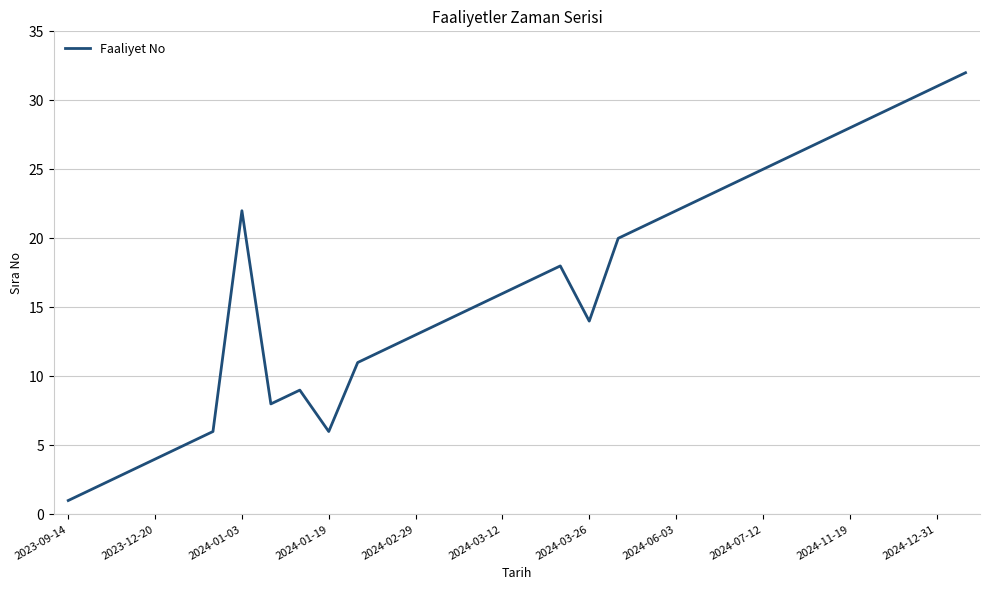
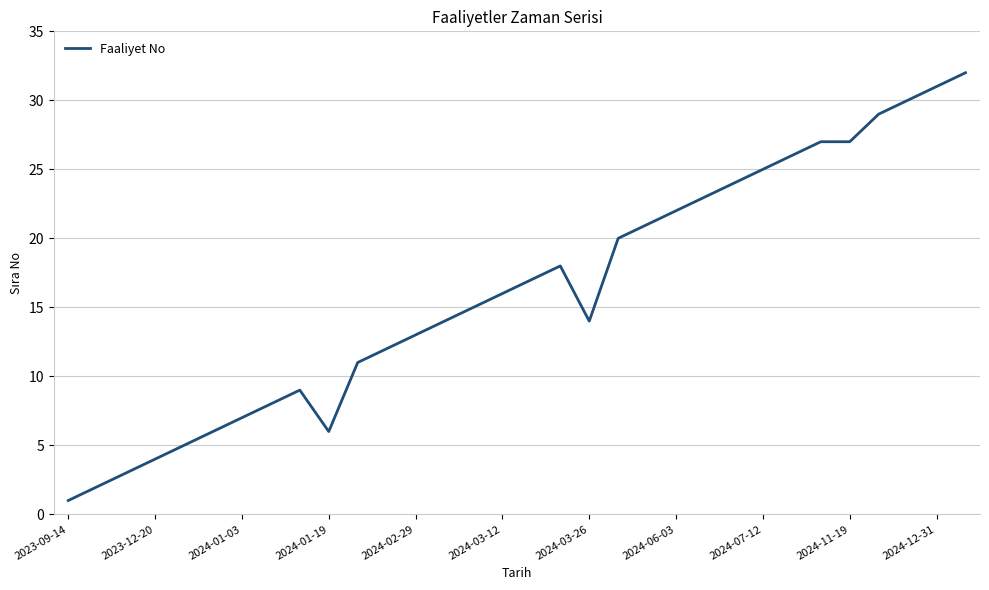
2024-01-03: 22 -> 7
2024-11-19: 28 -> 27
